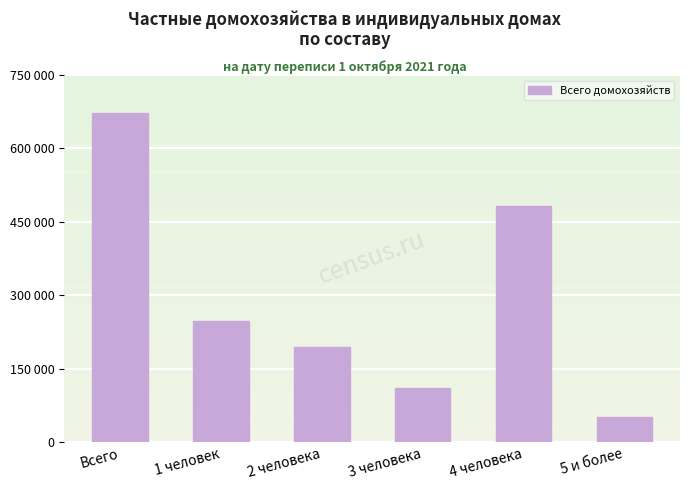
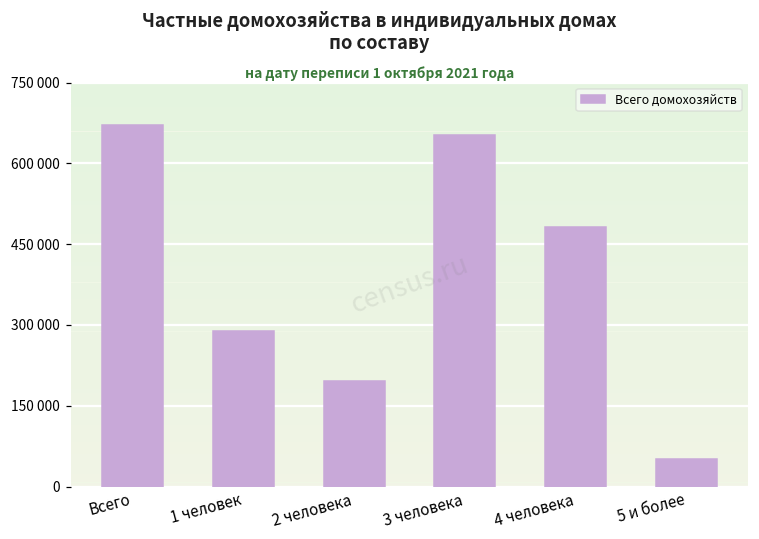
1 человек: 250000 -> 290000
3 человека: 110000 -> 650000
